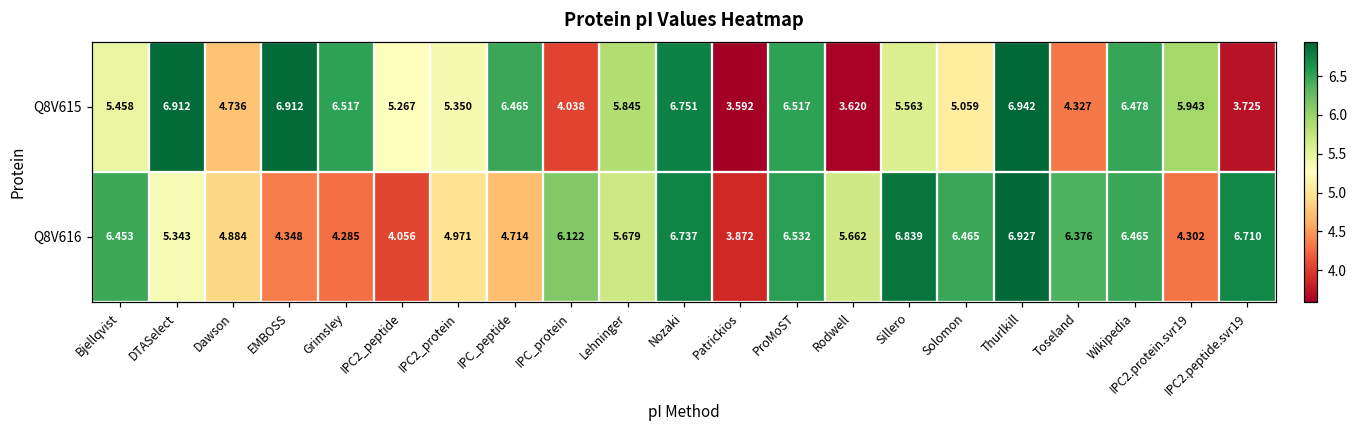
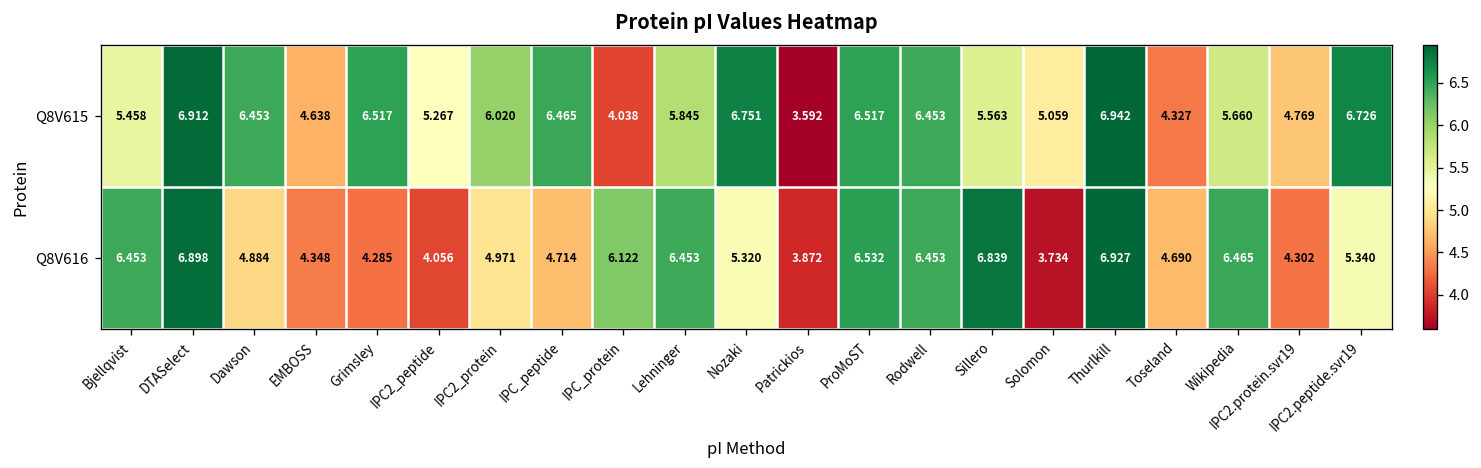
Q8V615, Dawson: 4.736 -> 6.453
Q8V615, EMBOSS: 6.912 -> 4.638
Q8V615, IPC2_protein: 5.350 -> 6.020
Q8V615, Rodwell: 3.620 -> 6.453
Q8V615, Wikipedia: 6.478 -> 5.660
Q8V615, IPC2.protein.svr19: 5.943 -> 4.769
Q8V615, IPC2.peptide.svr19: 3.725 -> 6.726
Q8V616, DTASelect: 5.343 -> 6.898
Q8V616, Lehninger: 5.679 -> 6.453
Q8V616, Nozaki: 6.737 -> 5.320
Q8V616, Rodwell: 5.662 -> 6.453
Q8V616, Solomon: 6.465 -> 3.734
Q8V616, Toseland: 6.376 -> 4.690
Q8V616, IPC2.peptide.svr19: 6.710 -> 5.340
